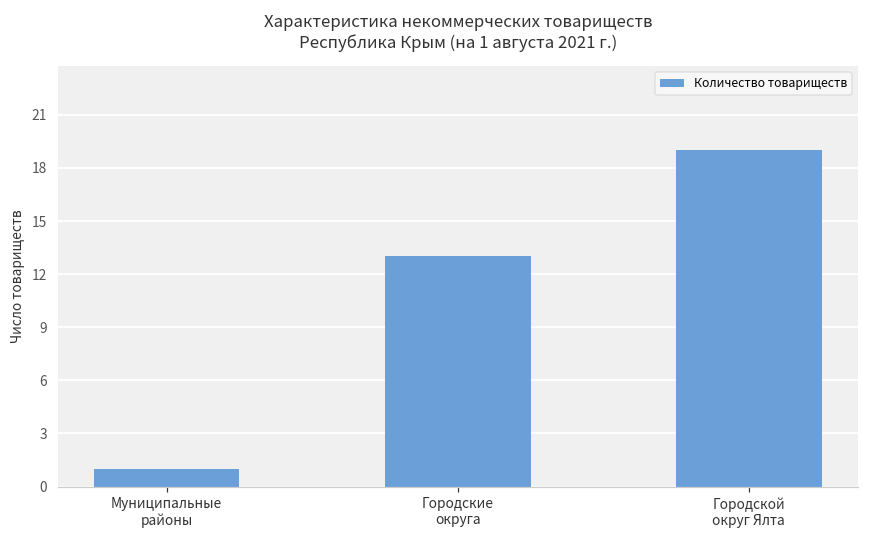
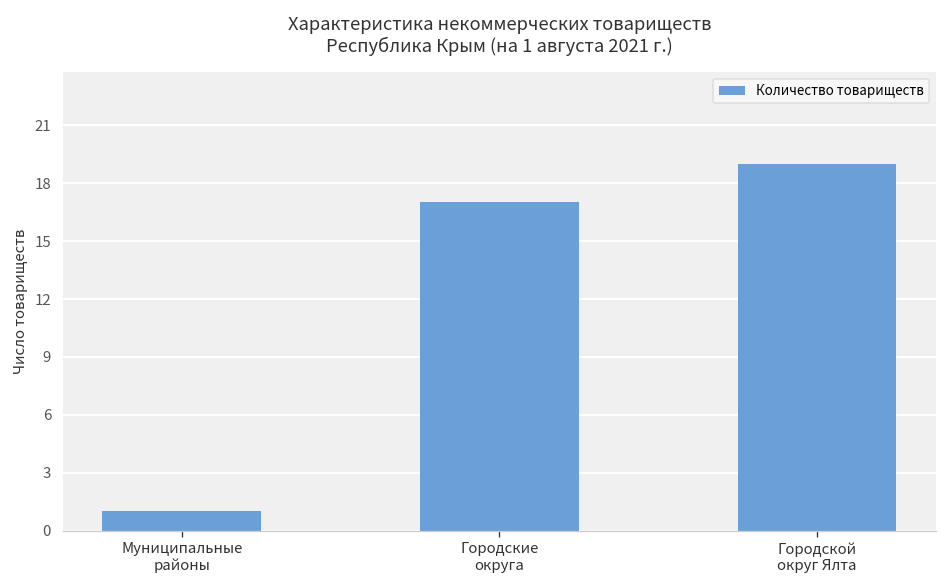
Городские округа: 13 -> 17
